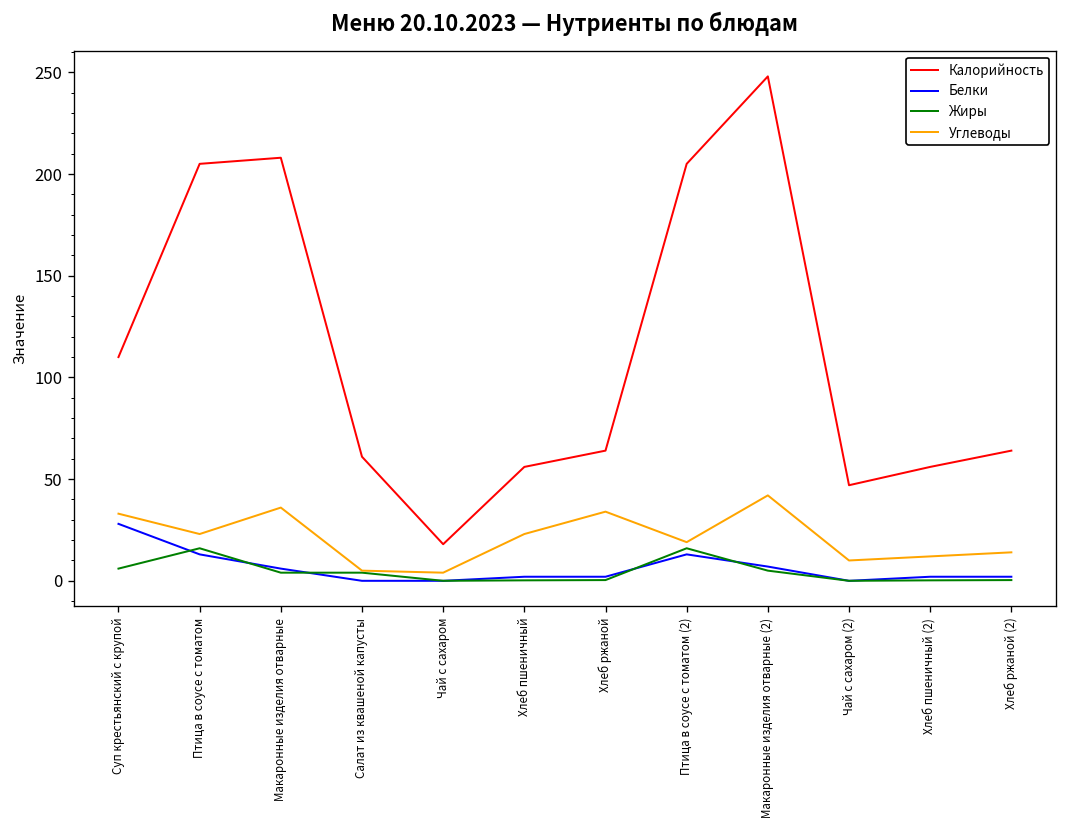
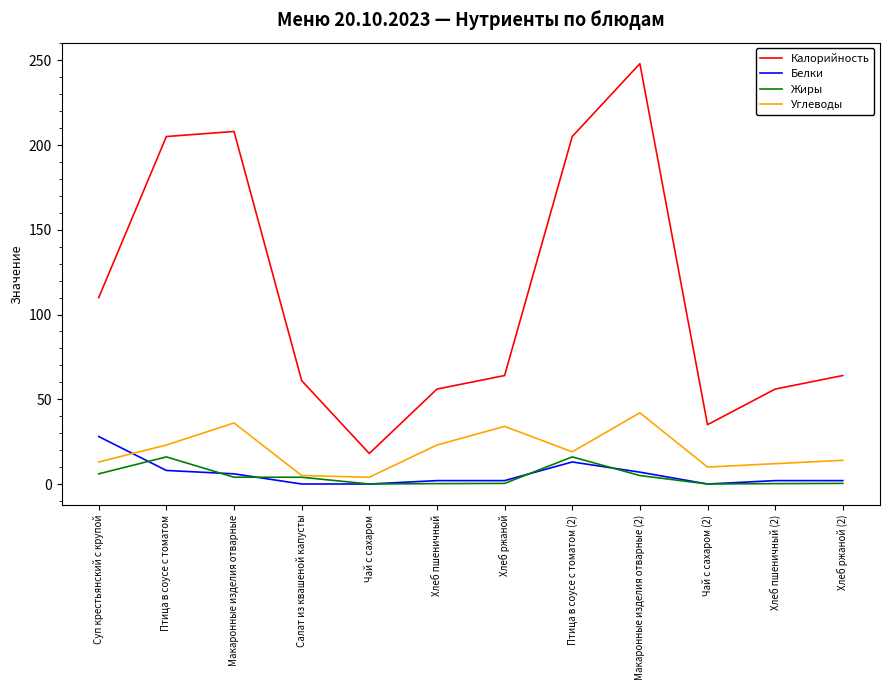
Углеводы, Суп крестьянский с крупой: 33 -> 13
Белки, Птица в соусе с томатом: 13 -> 8
Калорийность, Чай с сахаром (2): 47 -> 35
